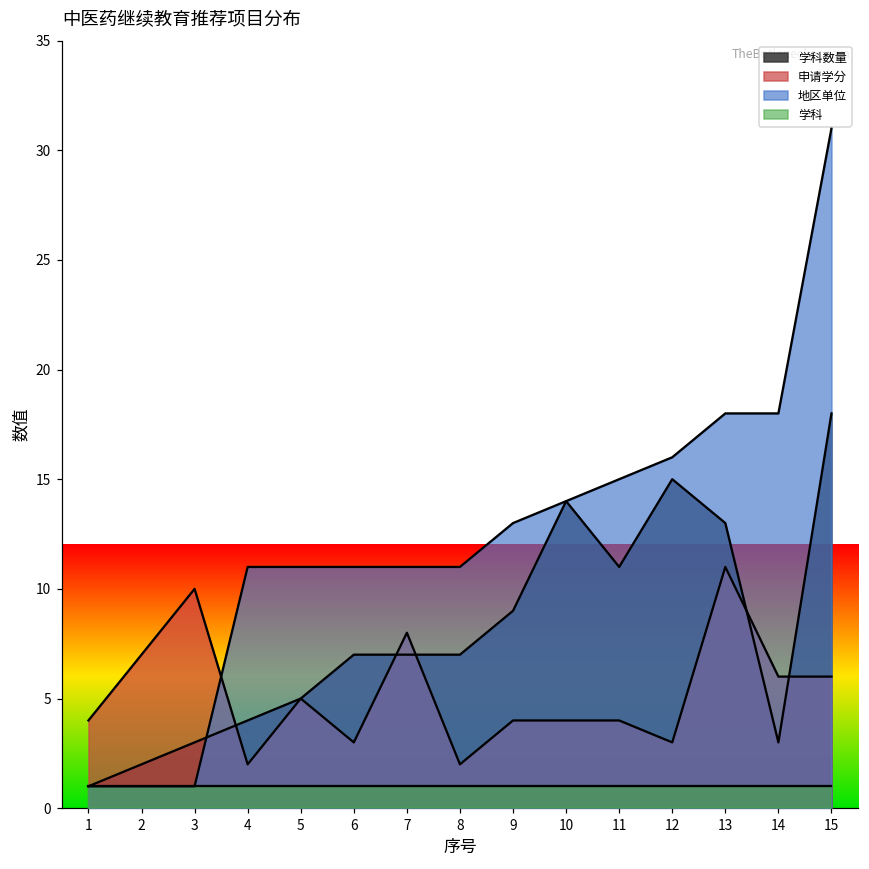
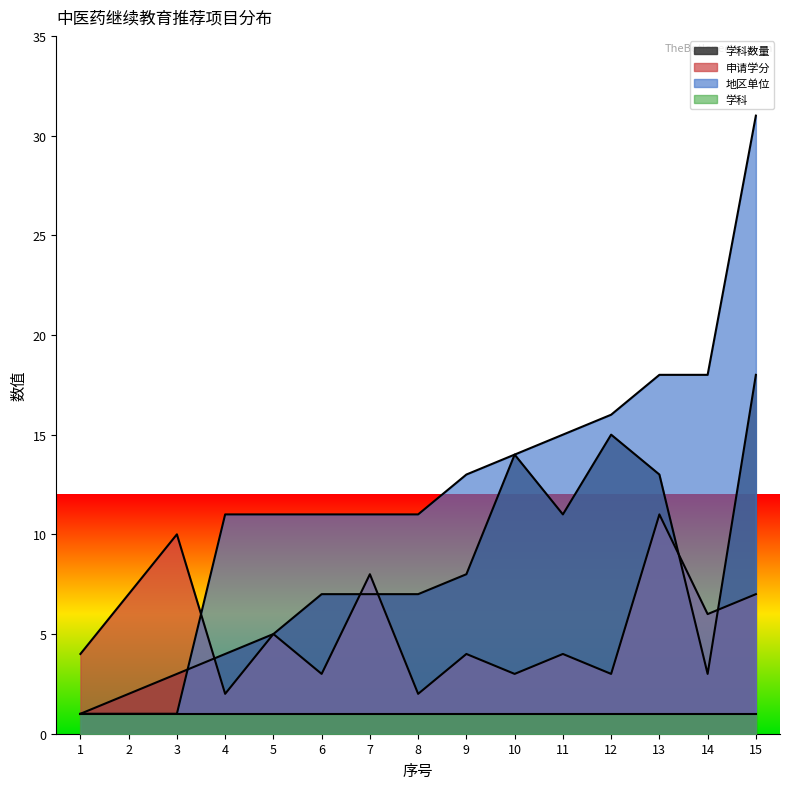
学科数量, 9: 9 -> 8
申请学分, 10: 4 -> 3
申请学分, 15: 6 -> 7
